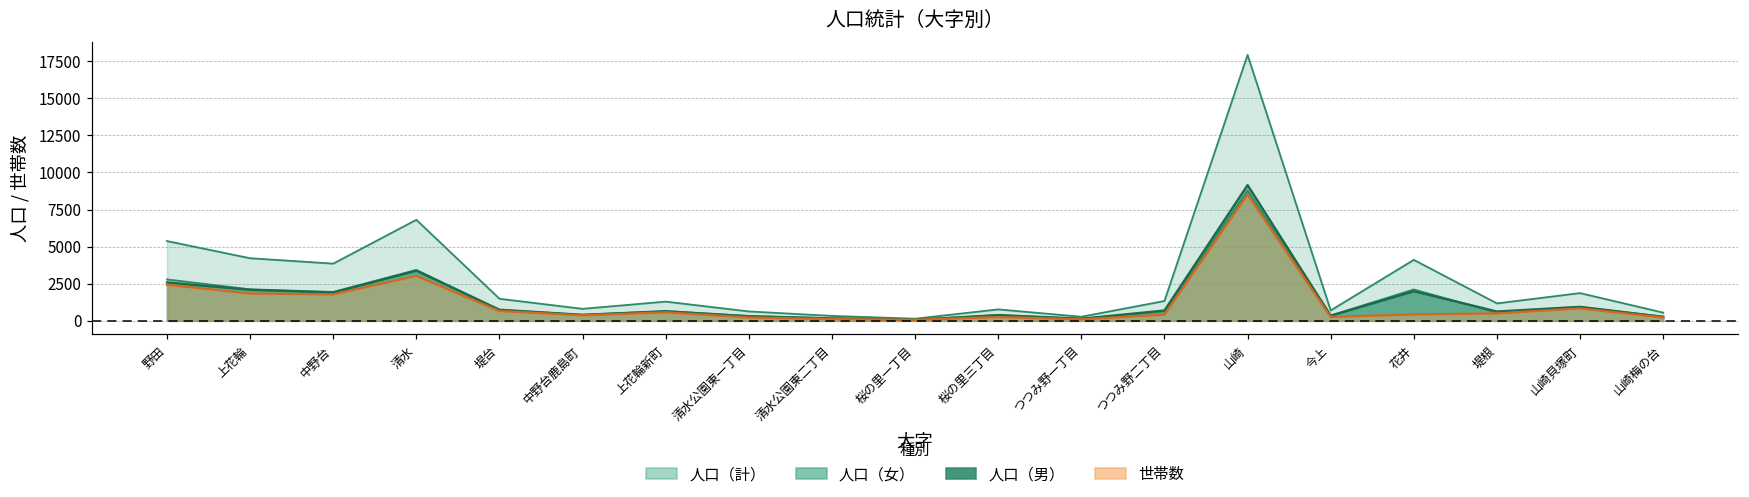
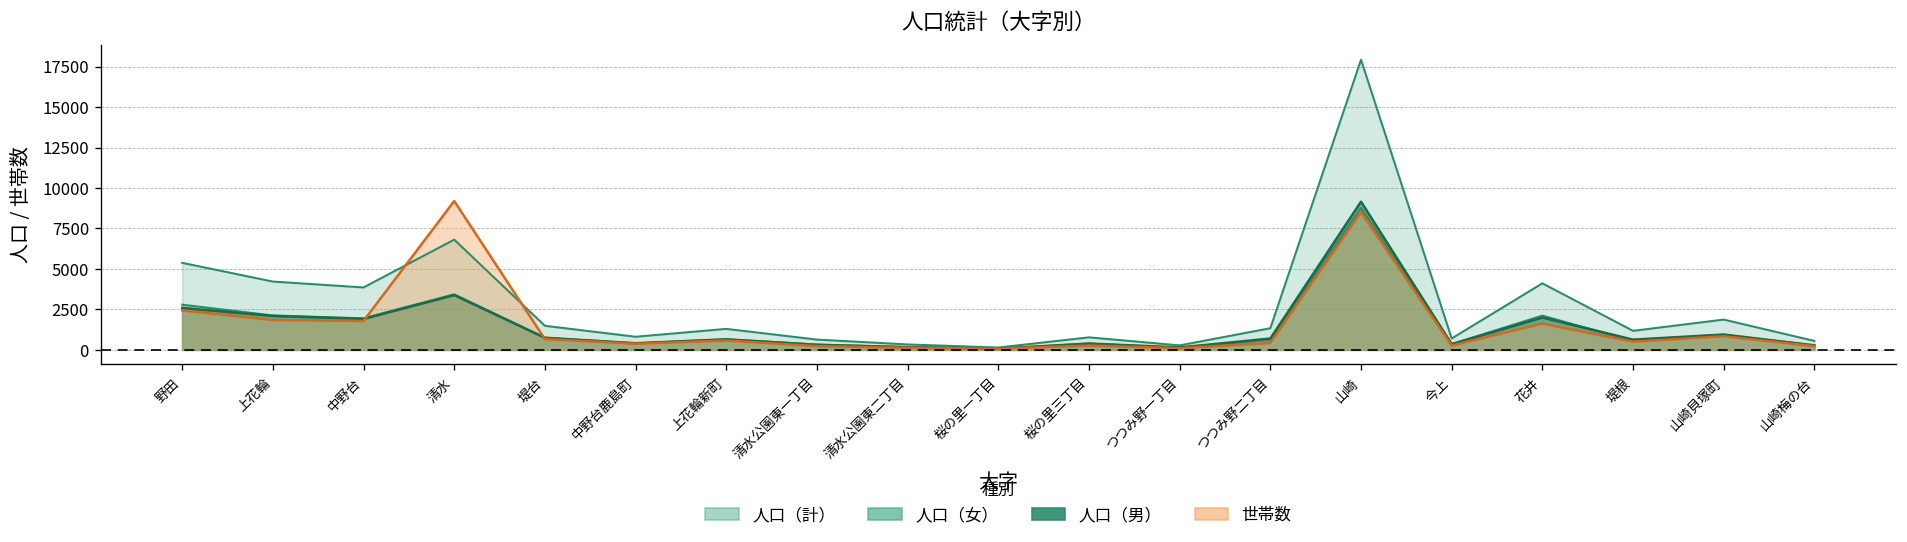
世帯数, 清水: 3000 -> 9200
世帯数, 花井: 400 -> 1600
